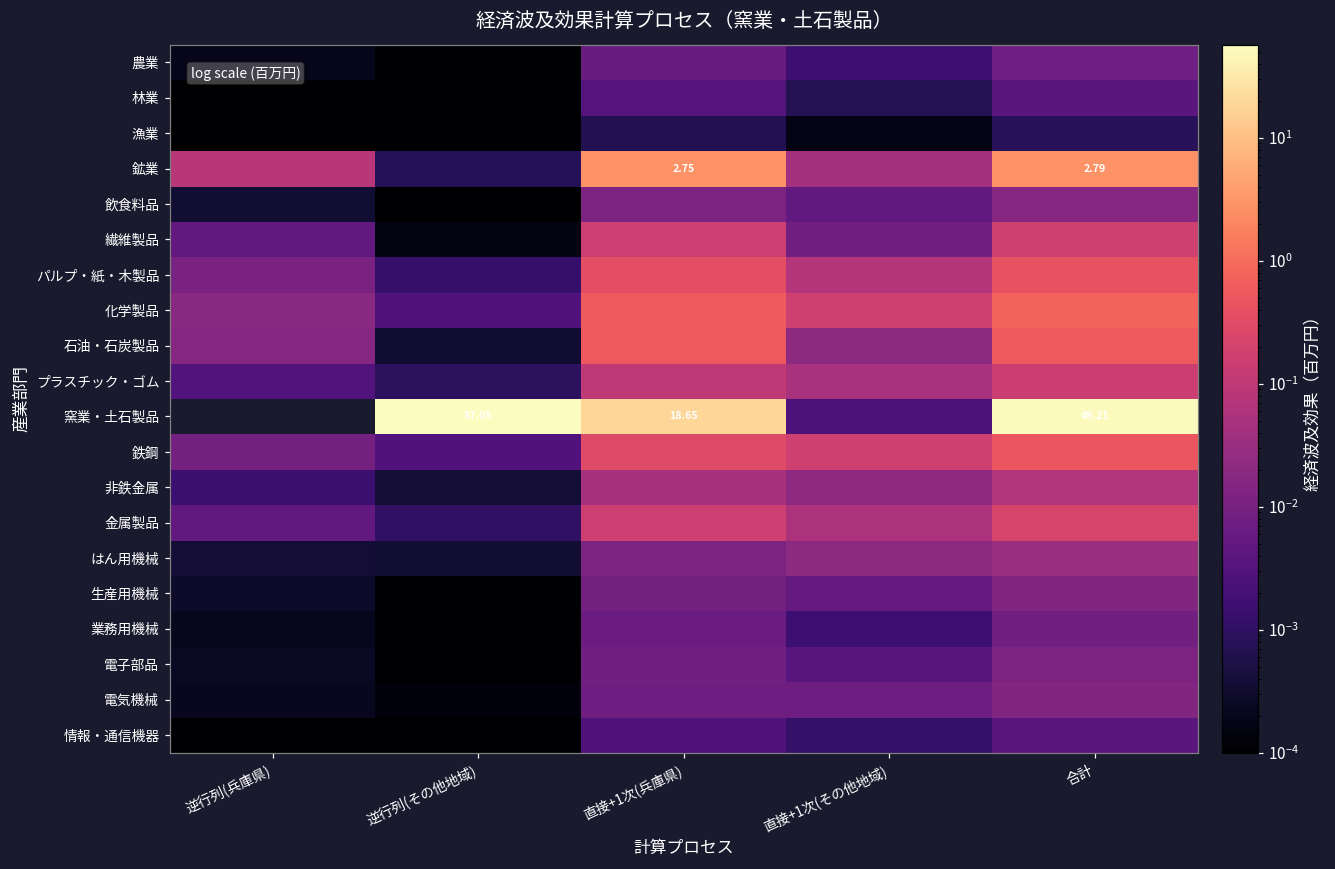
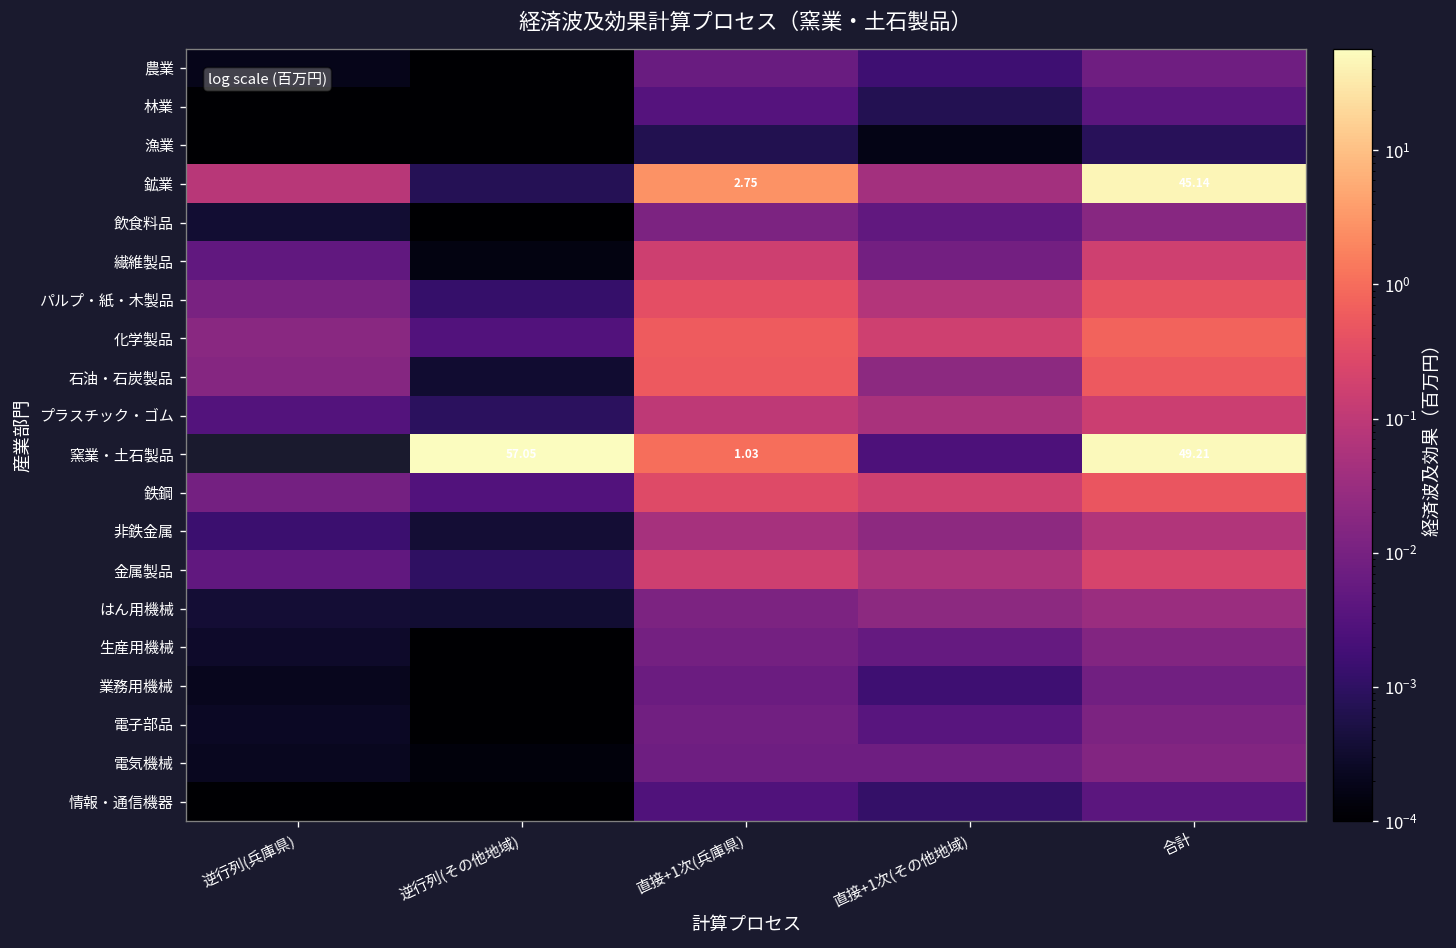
鉱業, 合計: 2.79 -> 45.14
窯業・土石製品, 直接+1次(兵庫県): 18.65 -> 1.03
